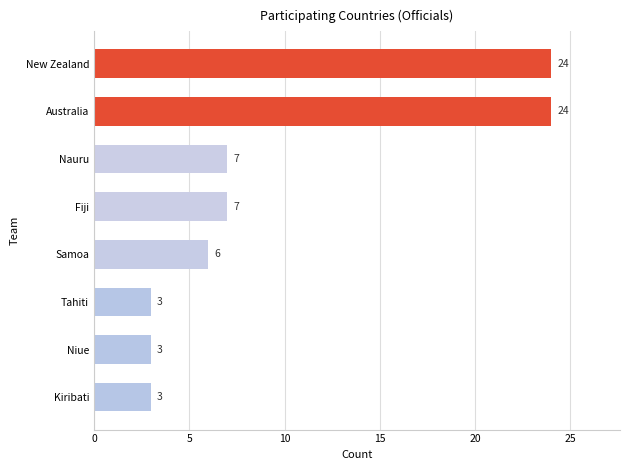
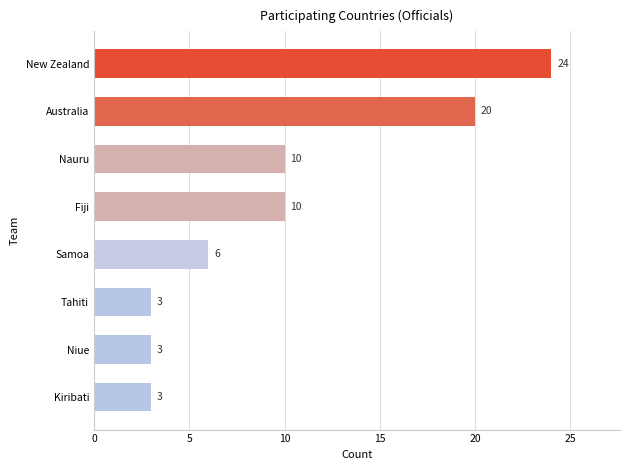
Australia: 24 -> 20
Nauru: 7 -> 10
Fiji: 7 -> 10
